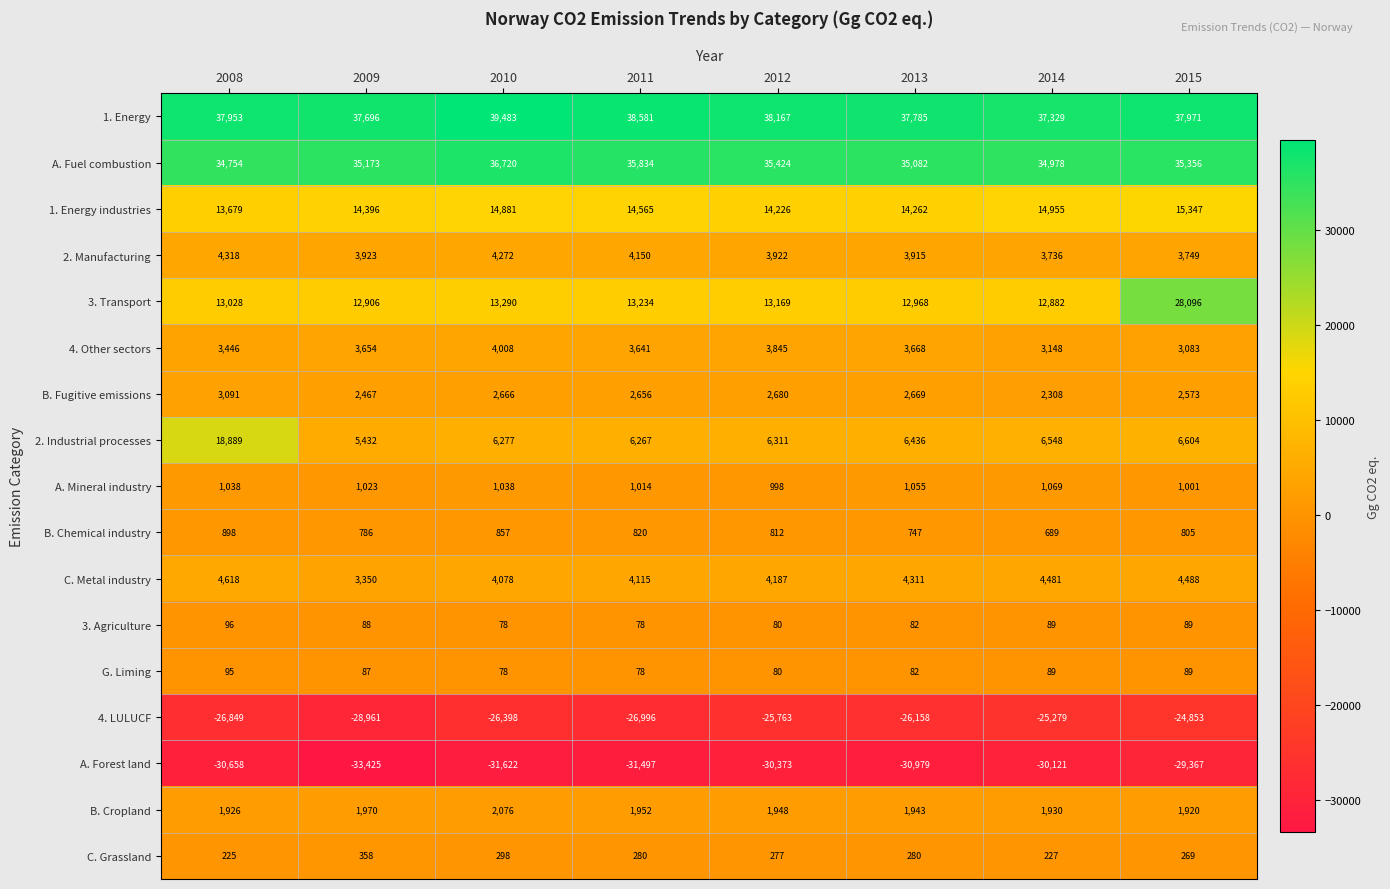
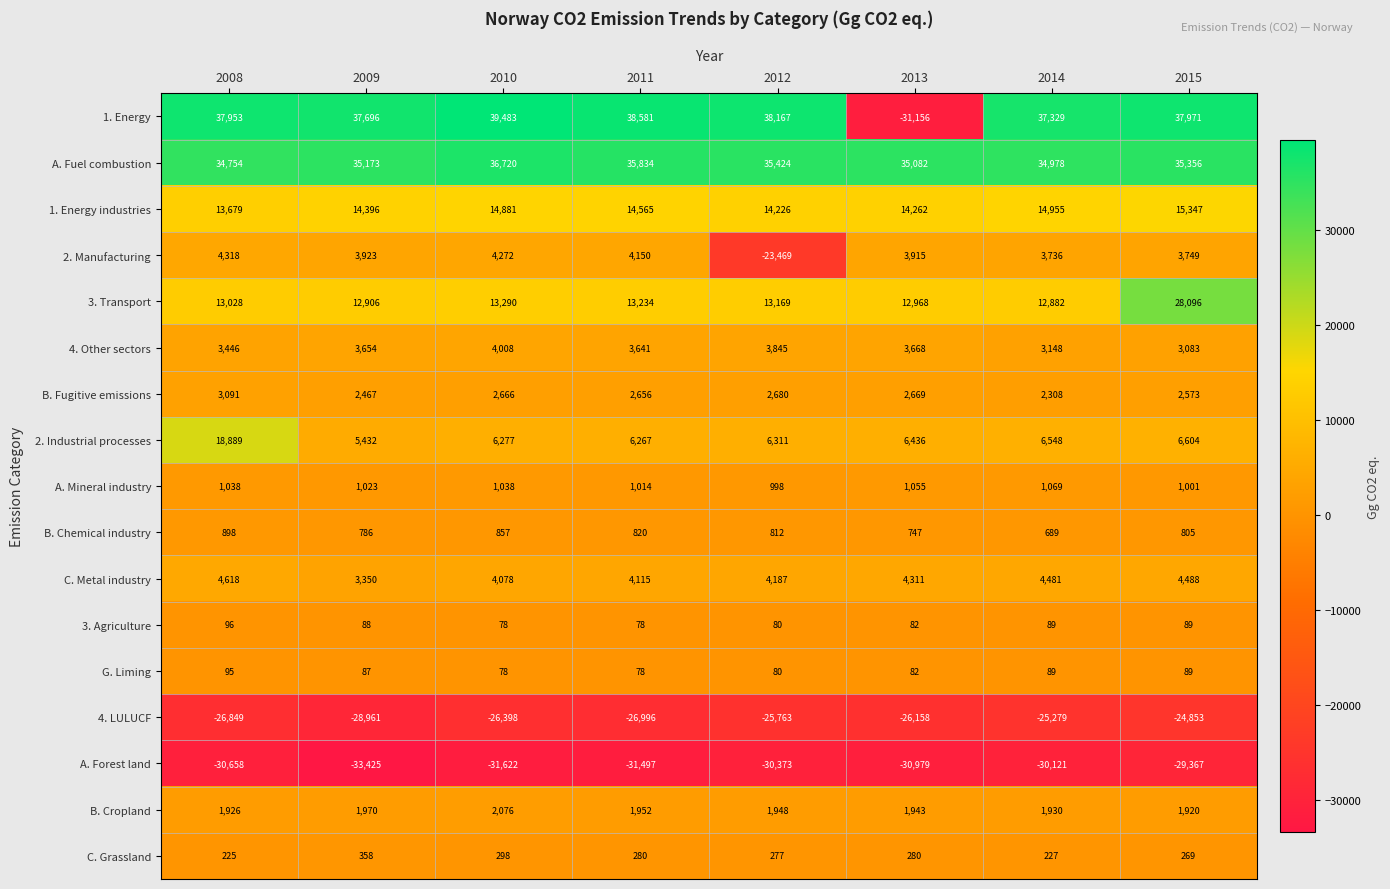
1. Energy, 2013: 37,785 -> -31,156
2. Manufacturing, 2012: 3,922 -> -23,469
